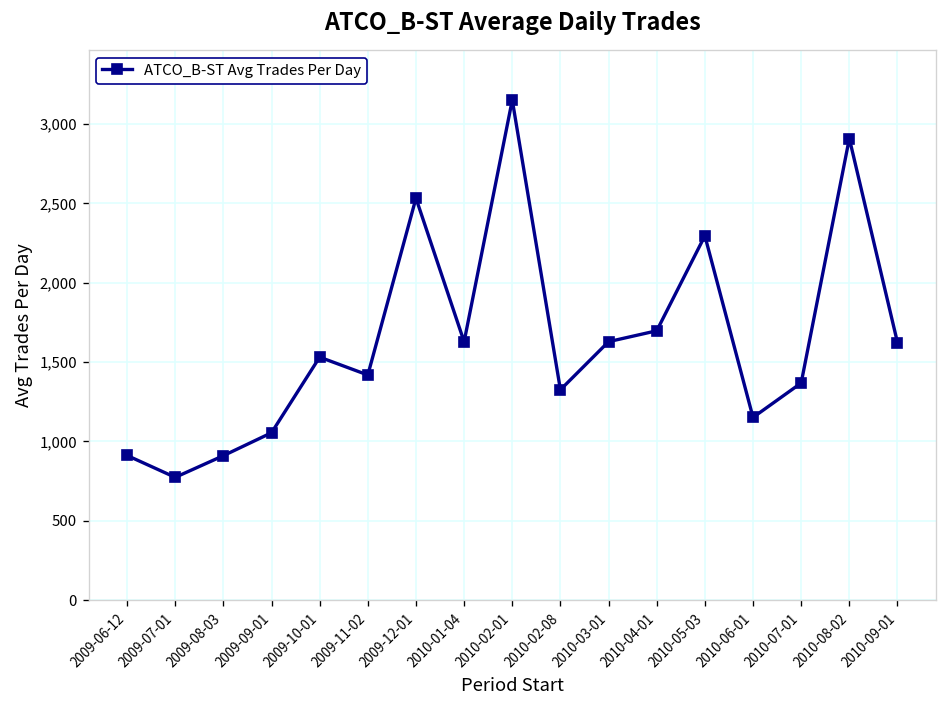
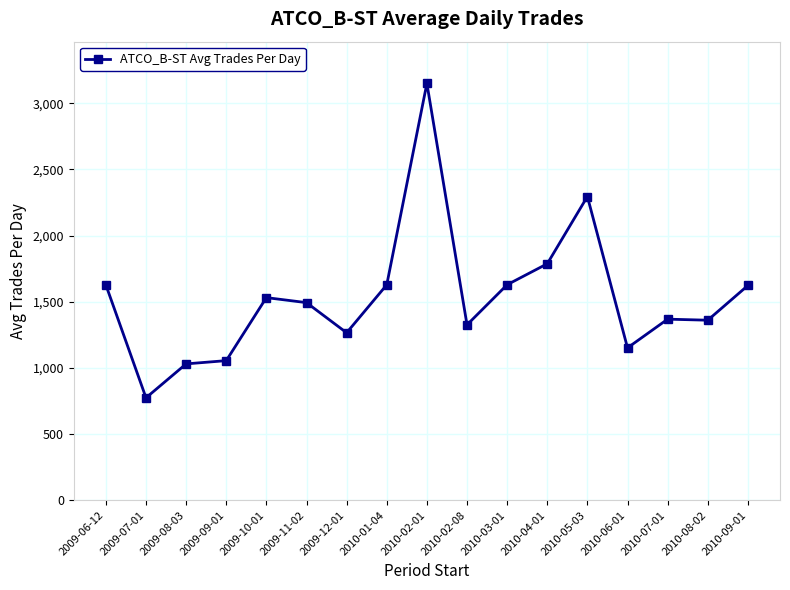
2009-06-12: 910 -> 1,630
2009-08-03: 910 -> 1,030
2009-11-02: 1,420 -> 1,490
2009-12-01: 2,530 -> 1,270
2010-04-01: 1,700 -> 1,790
2010-08-02: 2,910 -> 1,360
